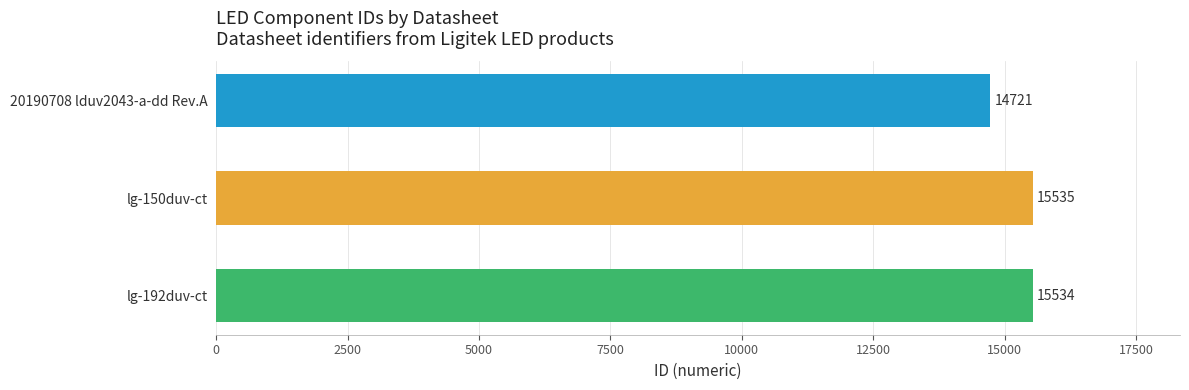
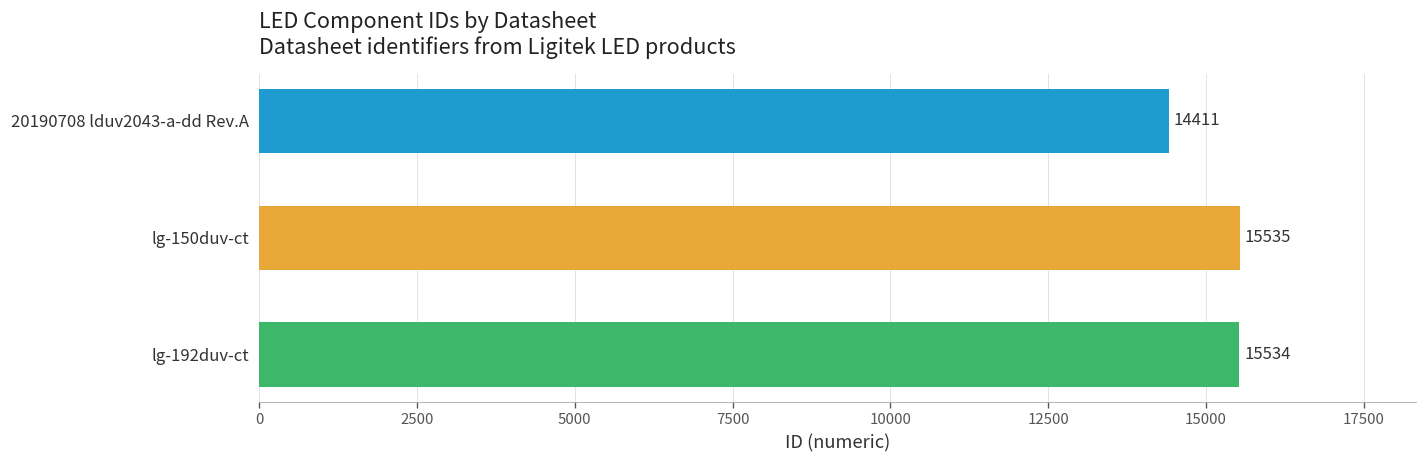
20190708 lduv2043-a-dd Rev.A: 14721 -> 14411
